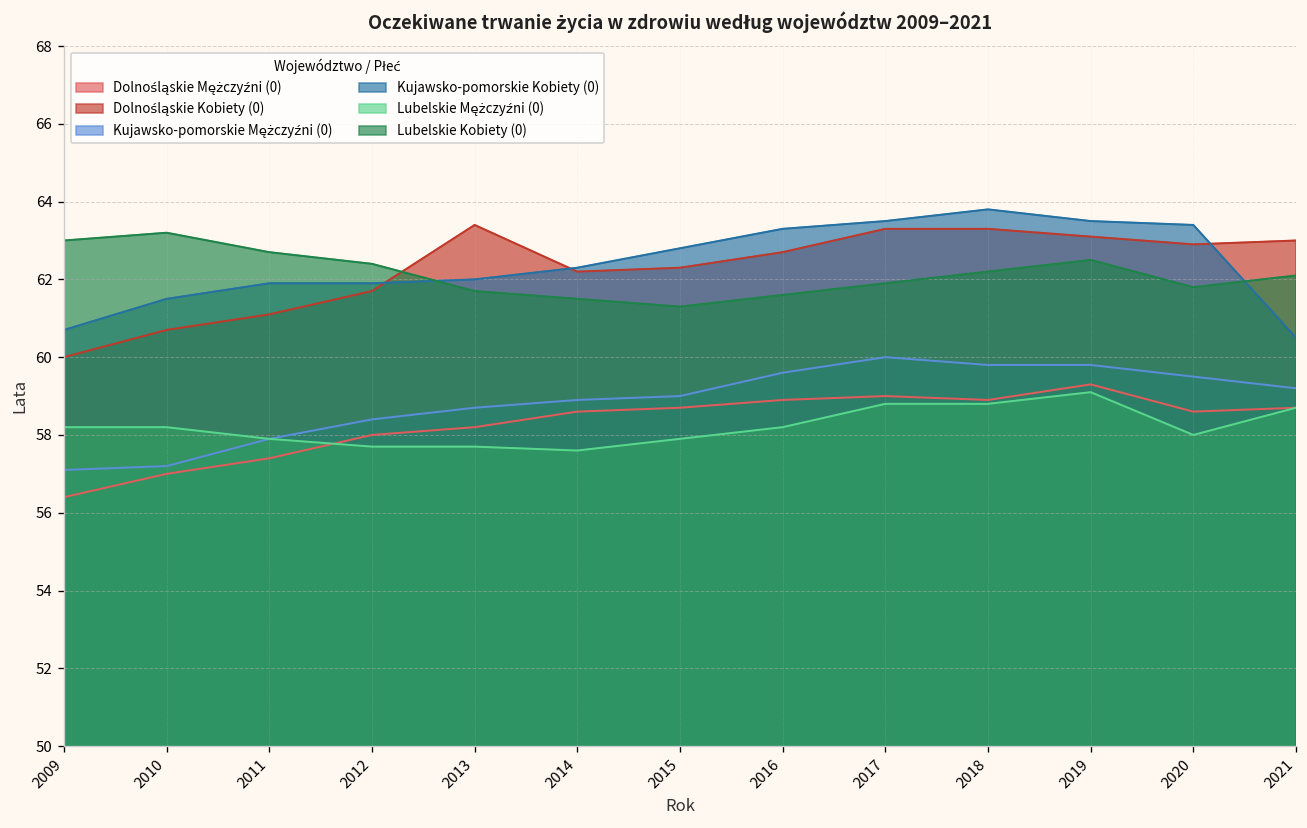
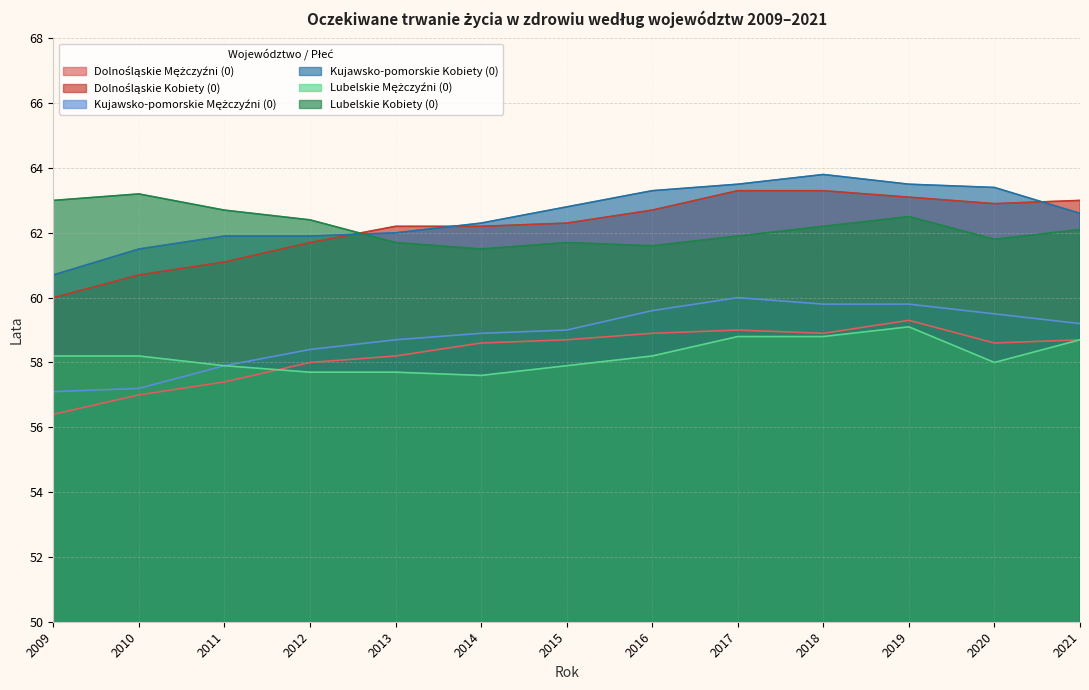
Dolnośląskie Kobiety (0), 2013: 63.4 -> 62.2
Lubelskie Kobiety (0), 2015: 61.3 -> 61.7
Kujawsko-pomorskie Kobiety (0), 2021: 60.5 -> 62.6
